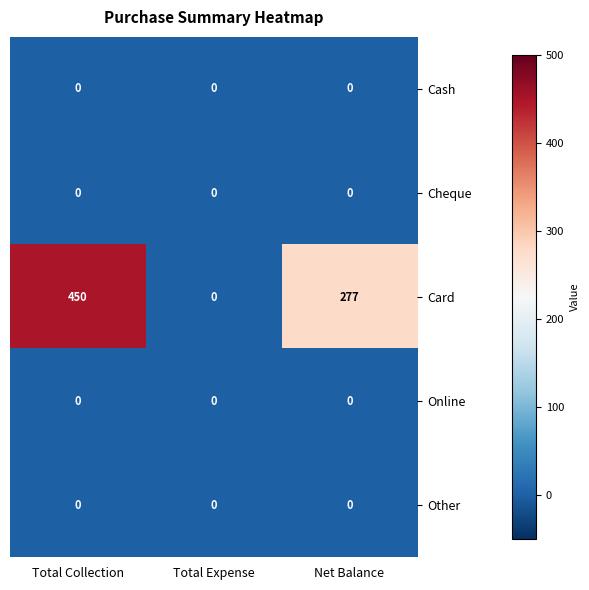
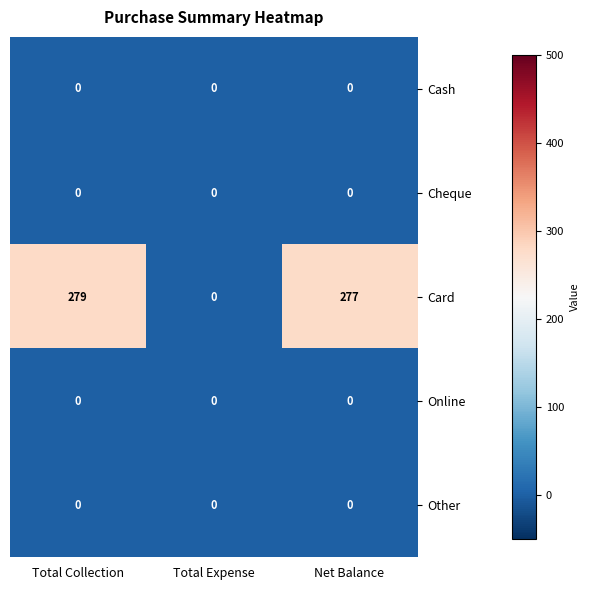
Card, Total Collection: 450 -> 279
